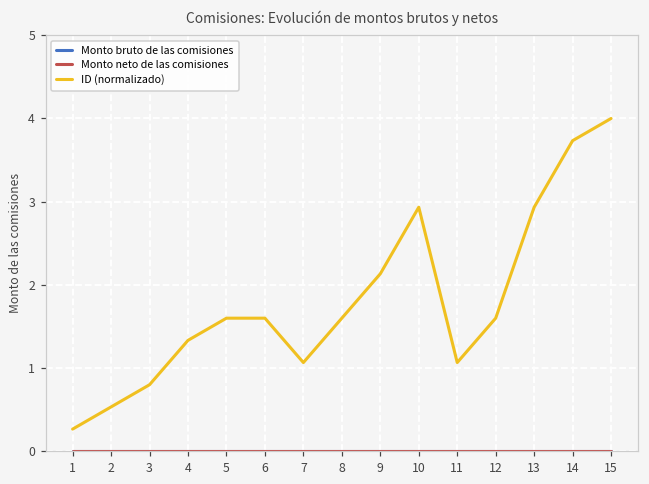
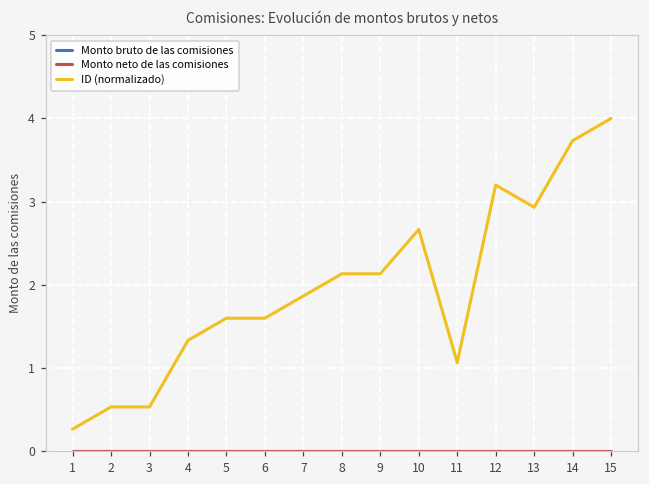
ID (normalizado), 3: 0.8 -> 0.5
ID (normalizado), 7: 1.1 -> 1.9
ID (normalizado), 8: 1.6 -> 2.1
ID (normalizado), 10: 2.9 -> 2.7
ID (normalizado), 12: 1.6 -> 3.2
